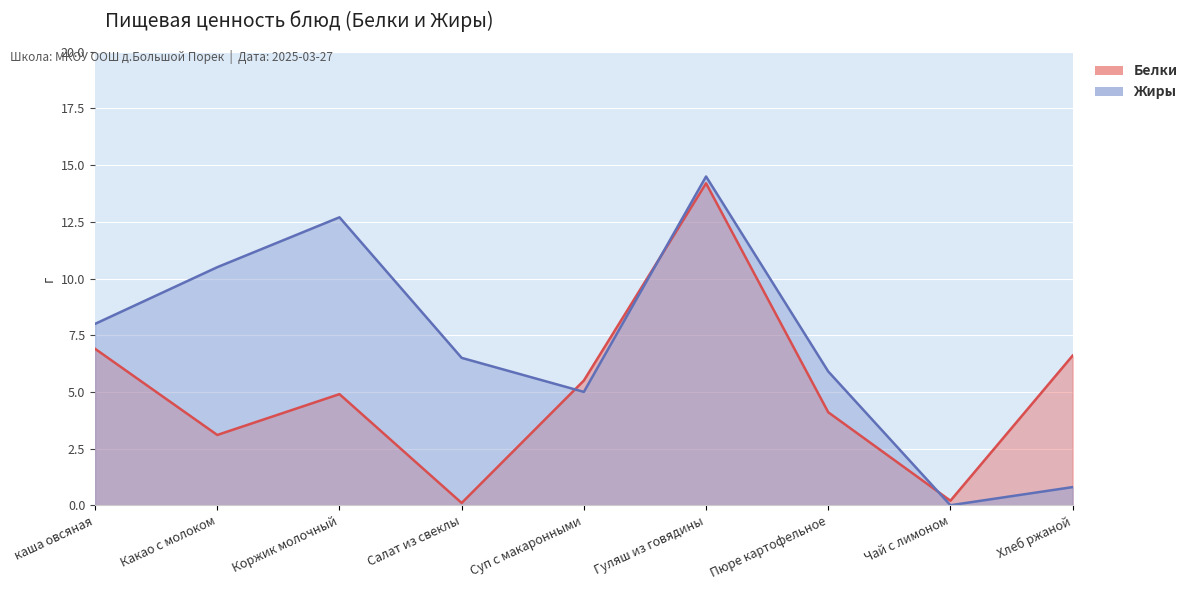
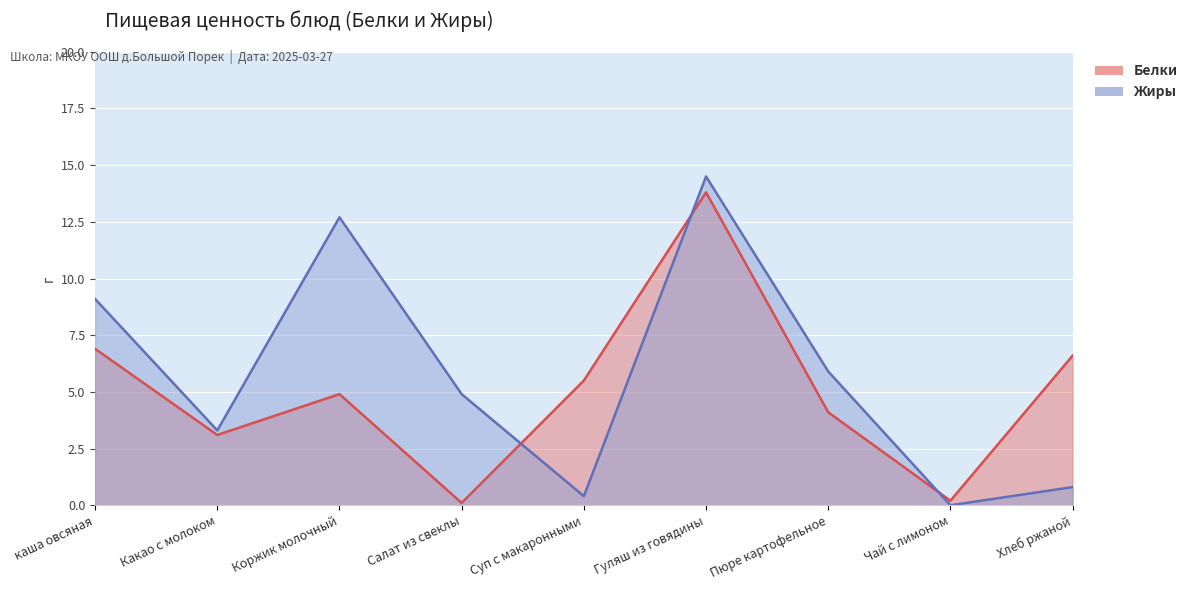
Жиры, каша овсяная: 8.0 -> 9.1
Жиры, Какао с молоком: 10.5 -> 3.3
Жиры, Салат из свеклы: 6.5 -> 4.9
Жиры, Суп с макаронными: 5.0 -> 0.4
Белки, Гуляш из говядины: 14.2 -> 13.8
